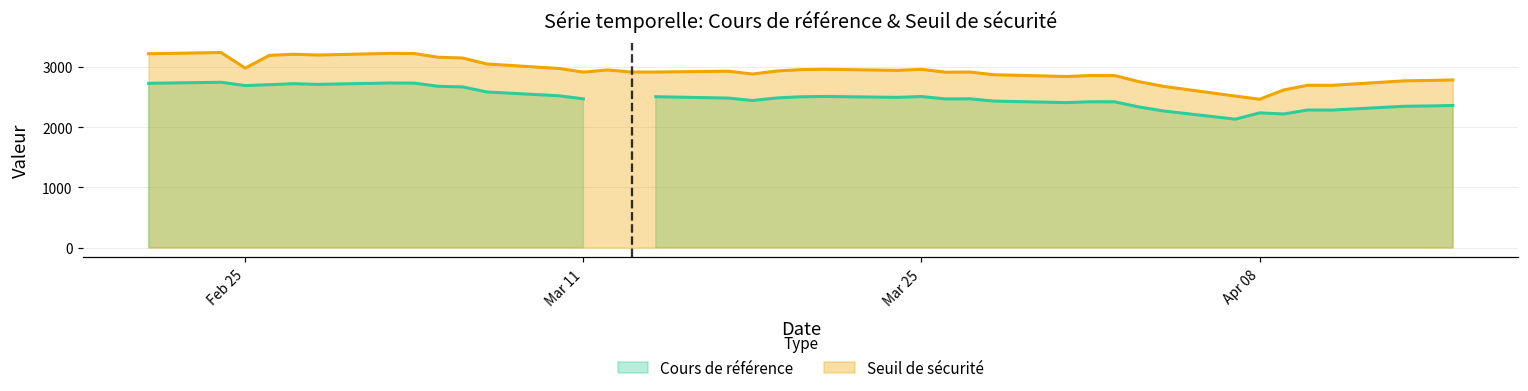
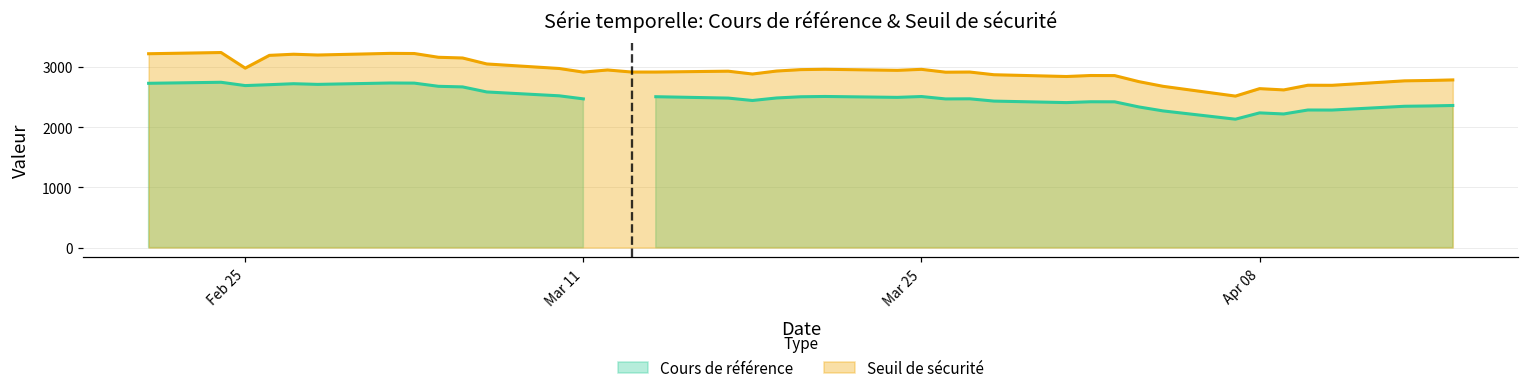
Seuil de sécurité, Apr 08: 2500 -> 2600
